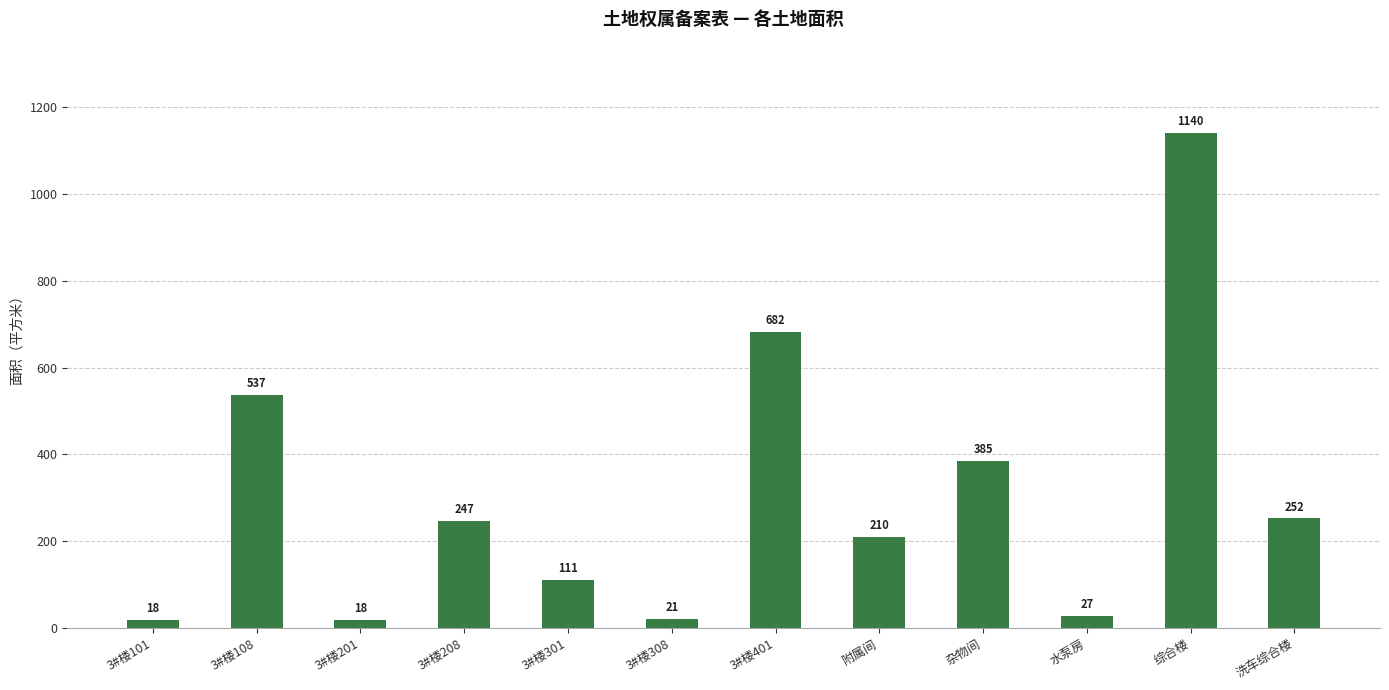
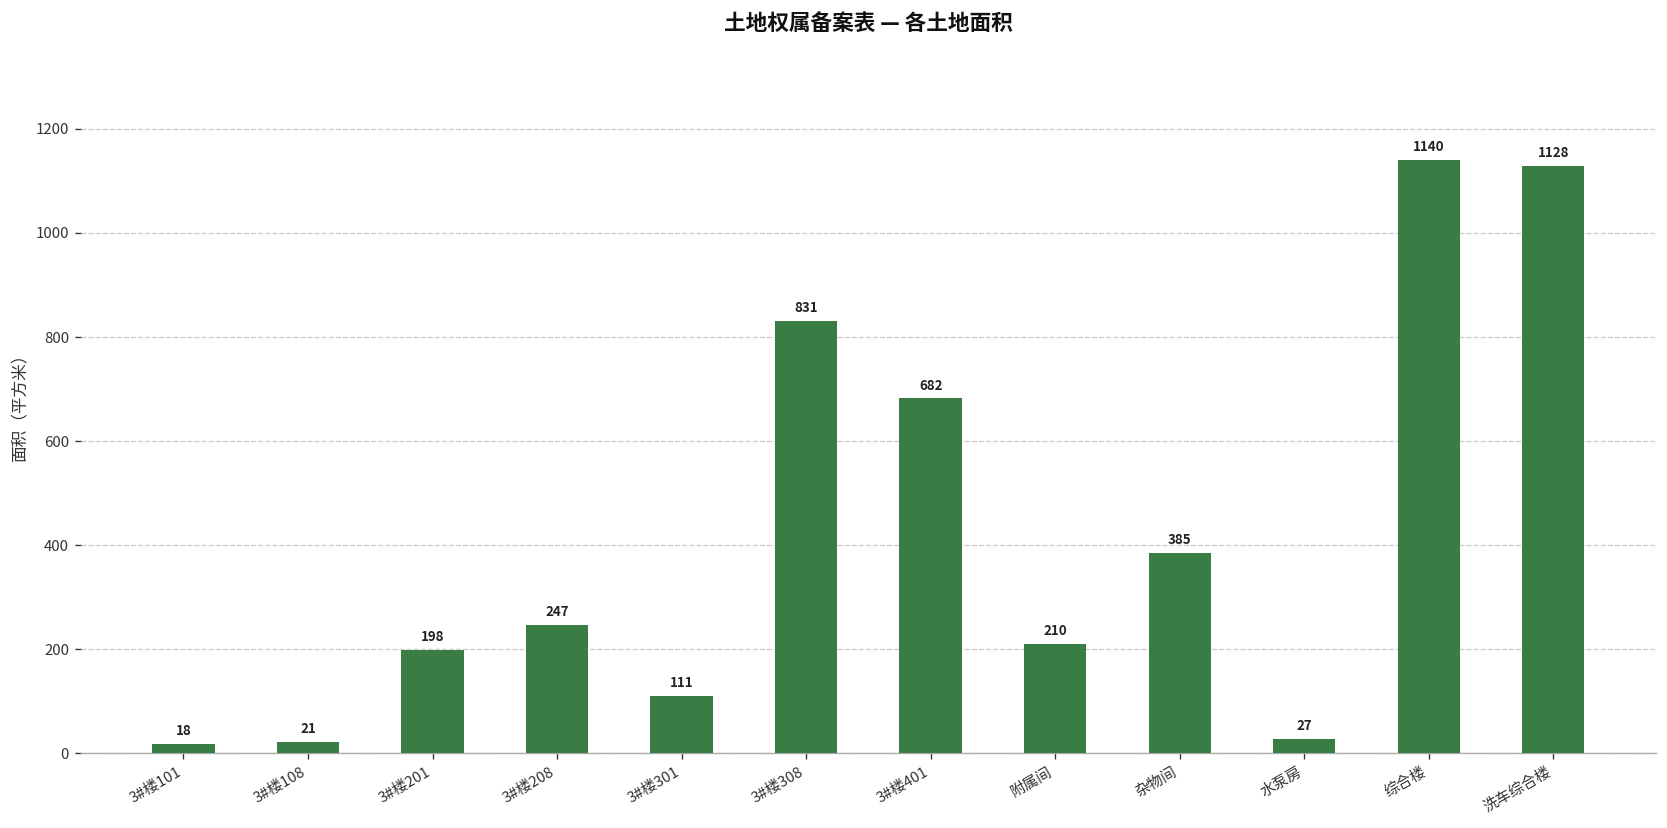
3#楼108: 537 -> 21
3#楼201: 18 -> 198
3#楼308: 21 -> 831
洗车综合楼: 252 -> 1128
